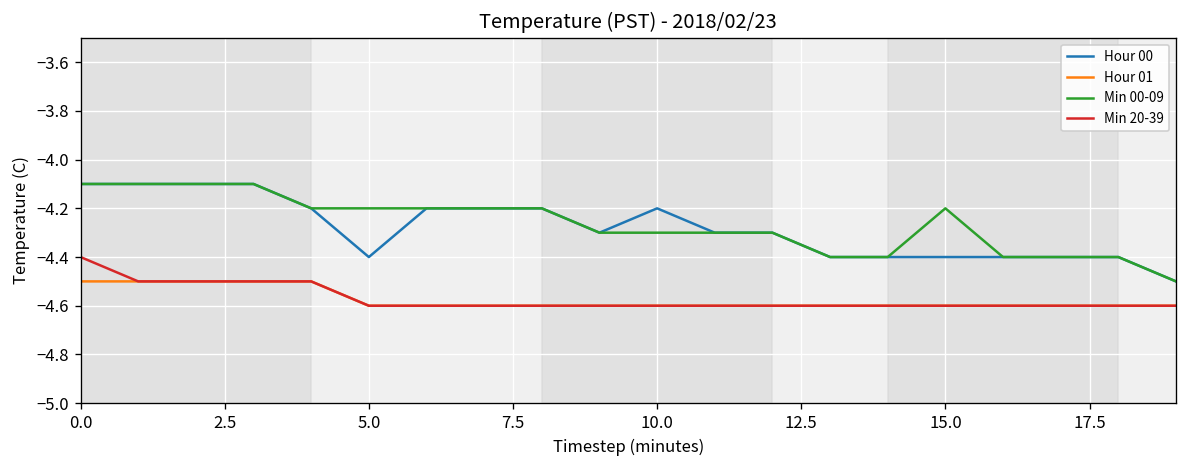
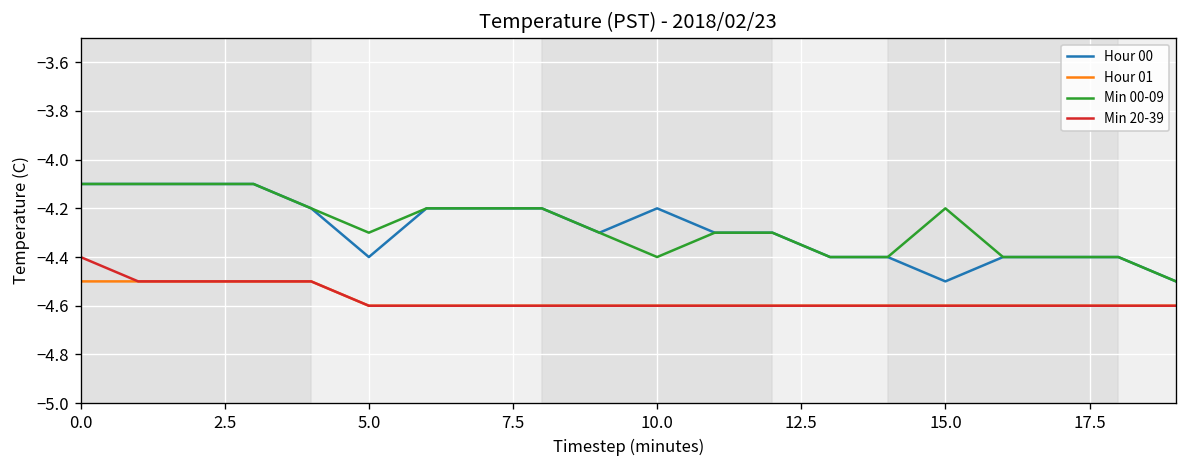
Min 00-09, 5.0: -4.2 -> -4.3
Min 00-09, 10.0: -4.3 -> -4.4
Hour 00, 15.0: -4.4 -> -4.5
